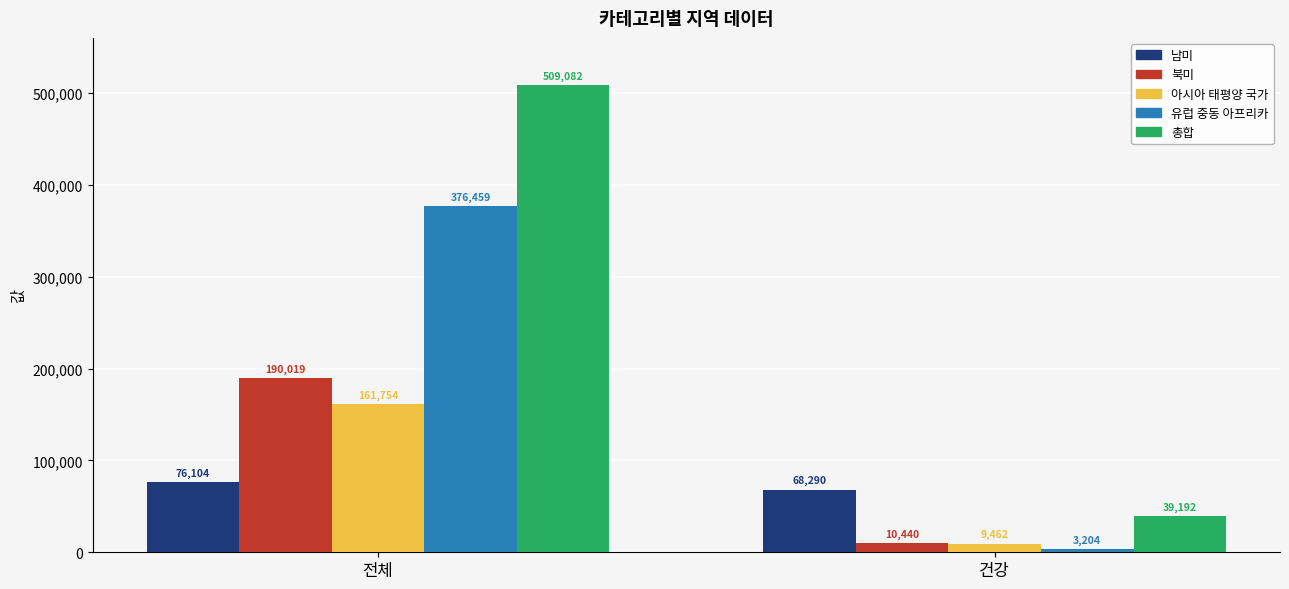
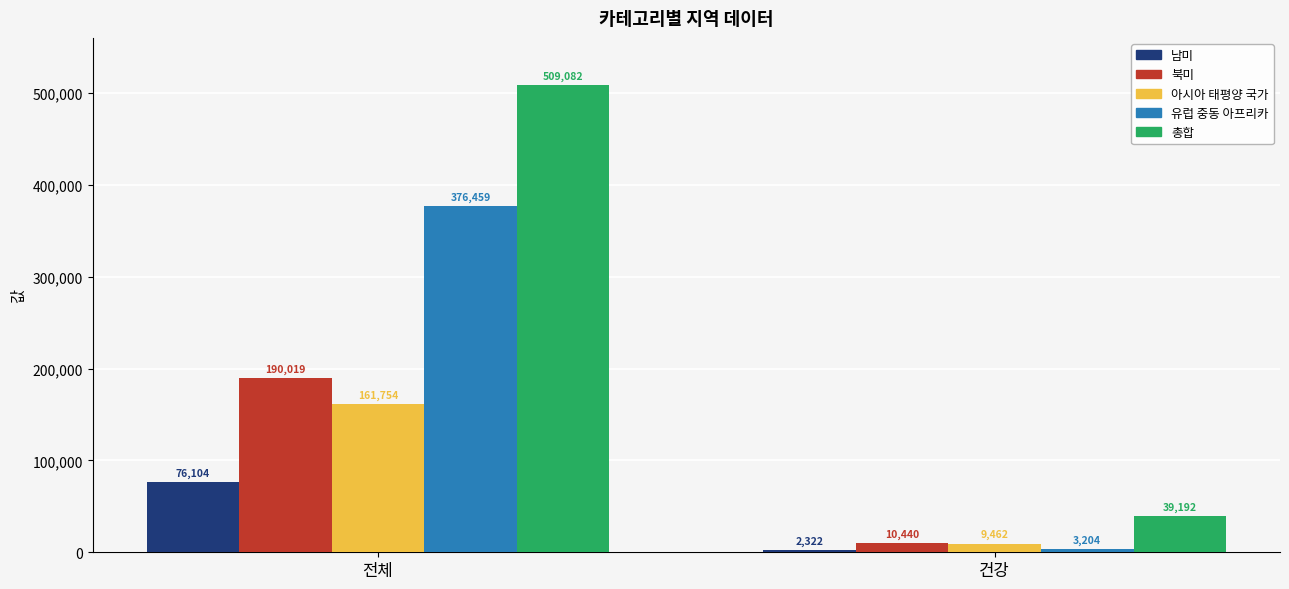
남미, 건강: 68,290 -> 2,322
